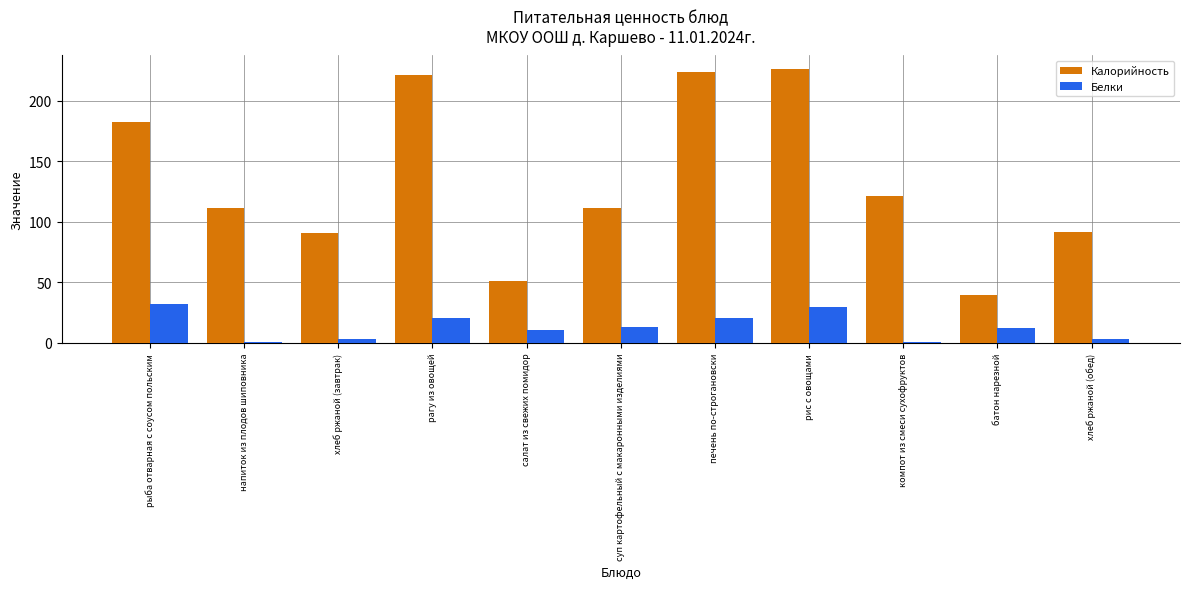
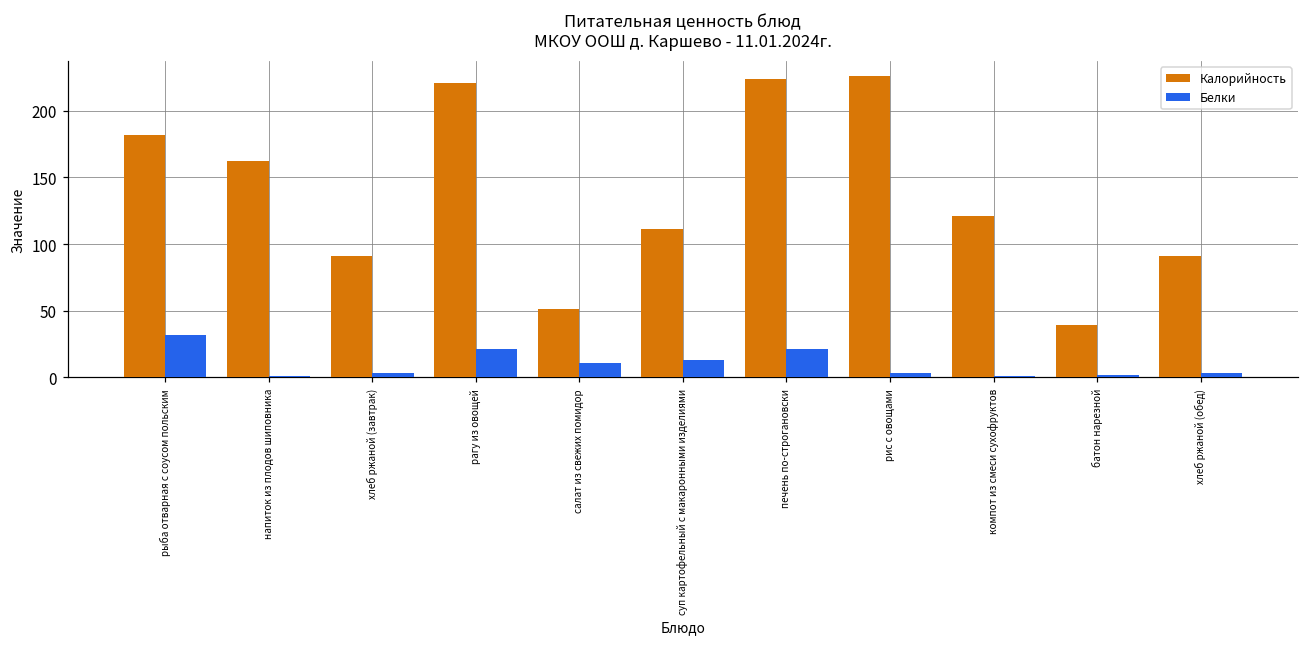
Калорийность, напиток из плодов шиповника: 111 -> 162
Белки, рис с овощами: 30 -> 3
Белки, батон нарезной: 12 -> 2
